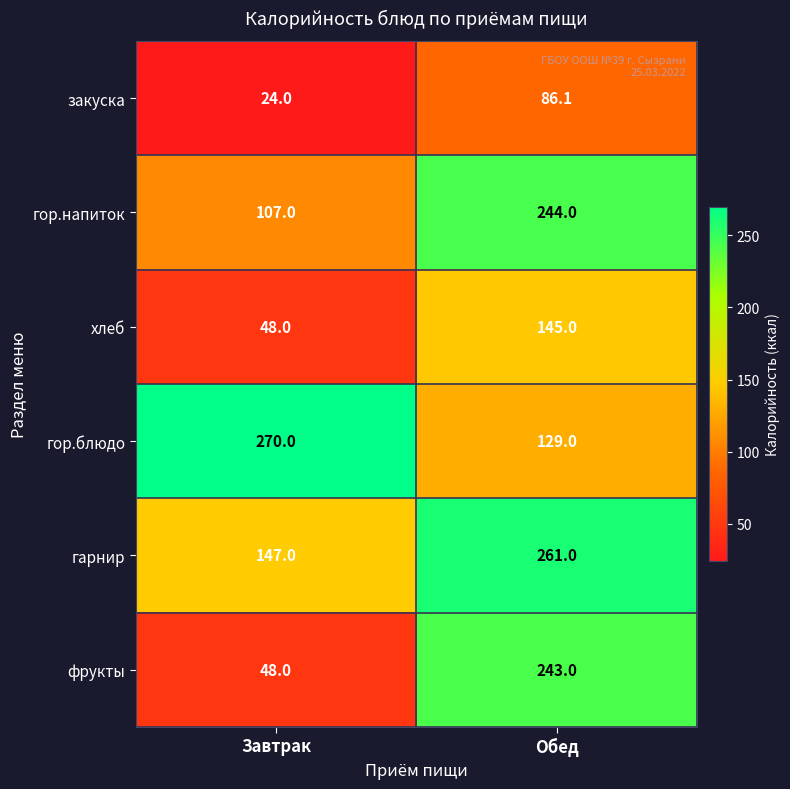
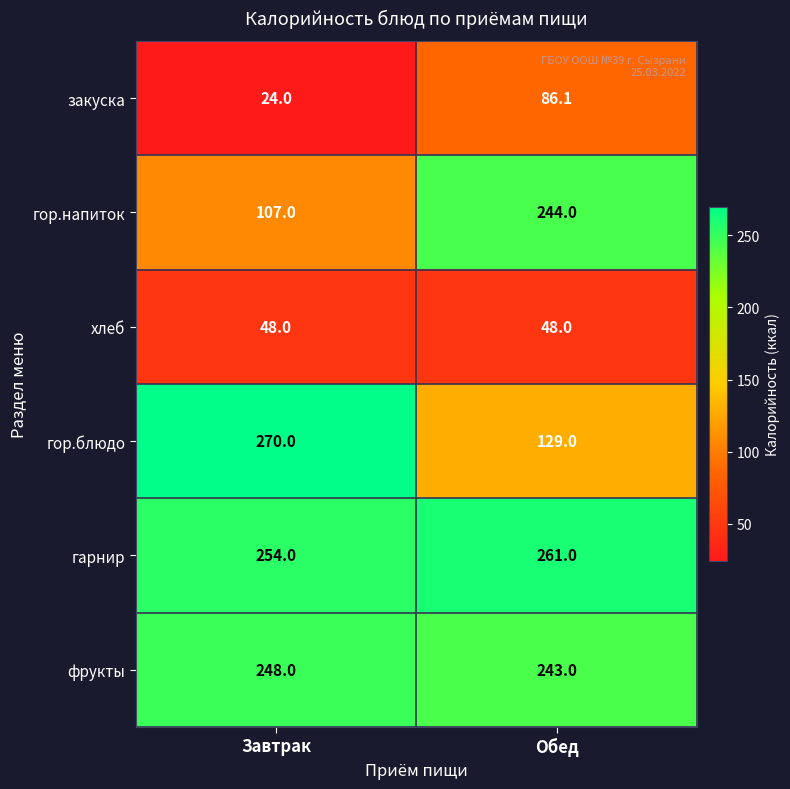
хлеб, Обед: 145.0 -> 48.0
гарнир, Завтрак: 147.0 -> 254.0
фрукты, Завтрак: 48.0 -> 248.0
